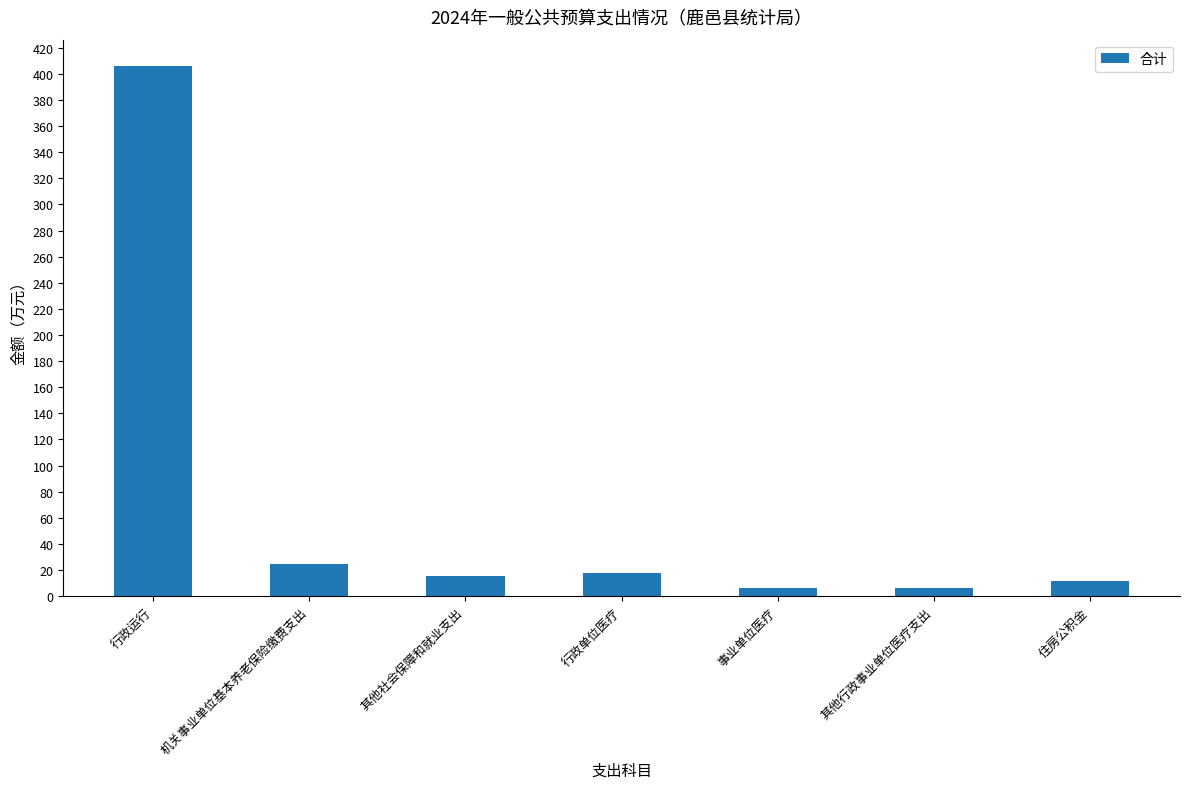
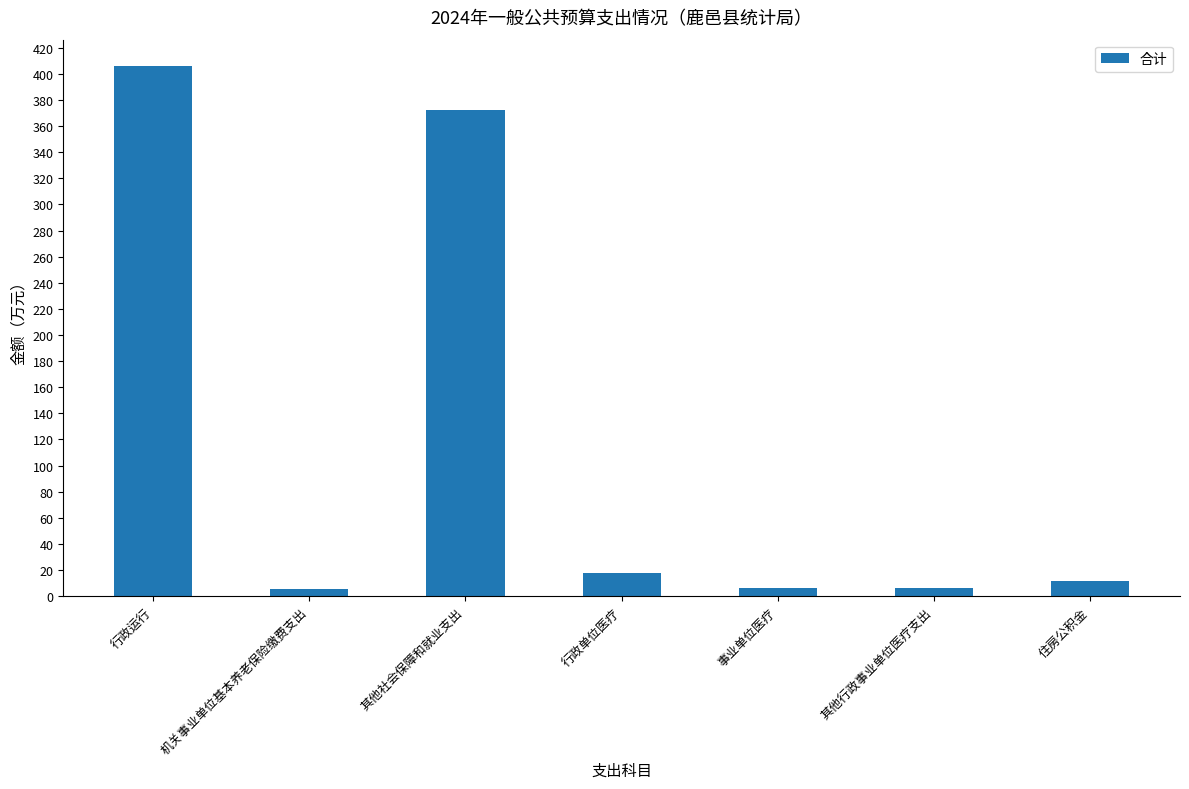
机关事业单位基本养老保险缴费支出: 25 -> 5
其他社会保障和就业支出: 16 -> 372
